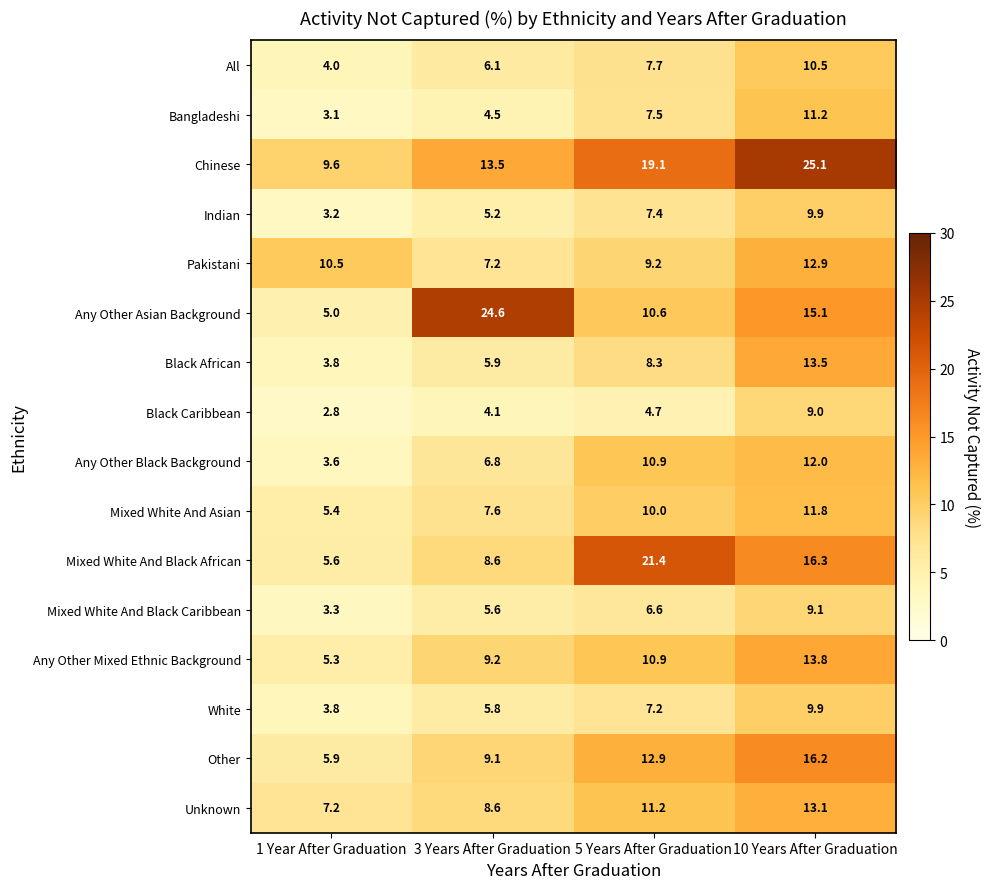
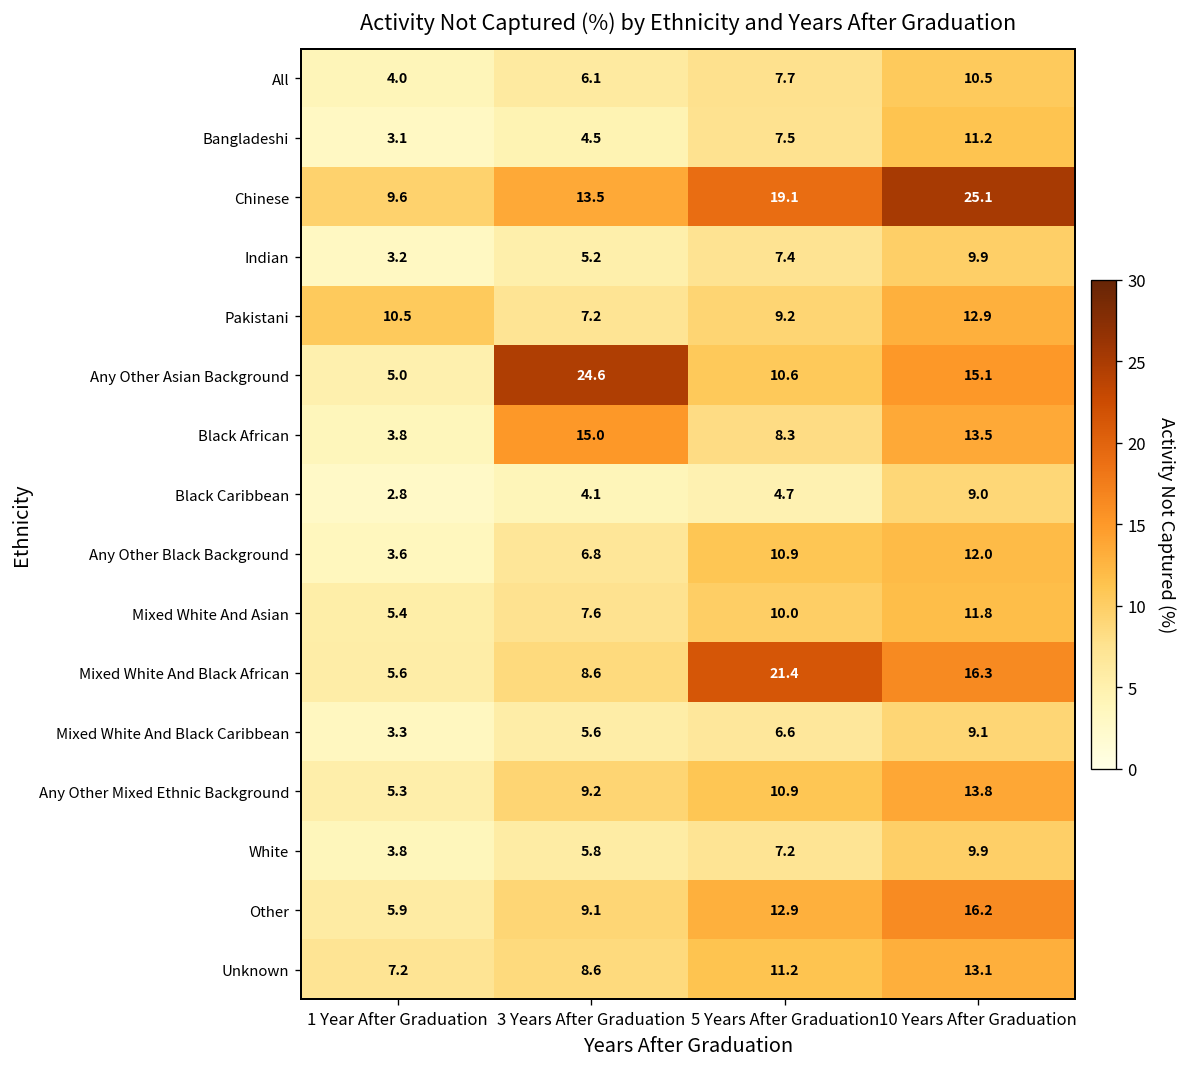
Black African, 3 Years After Graduation: 5.9 -> 15.0
